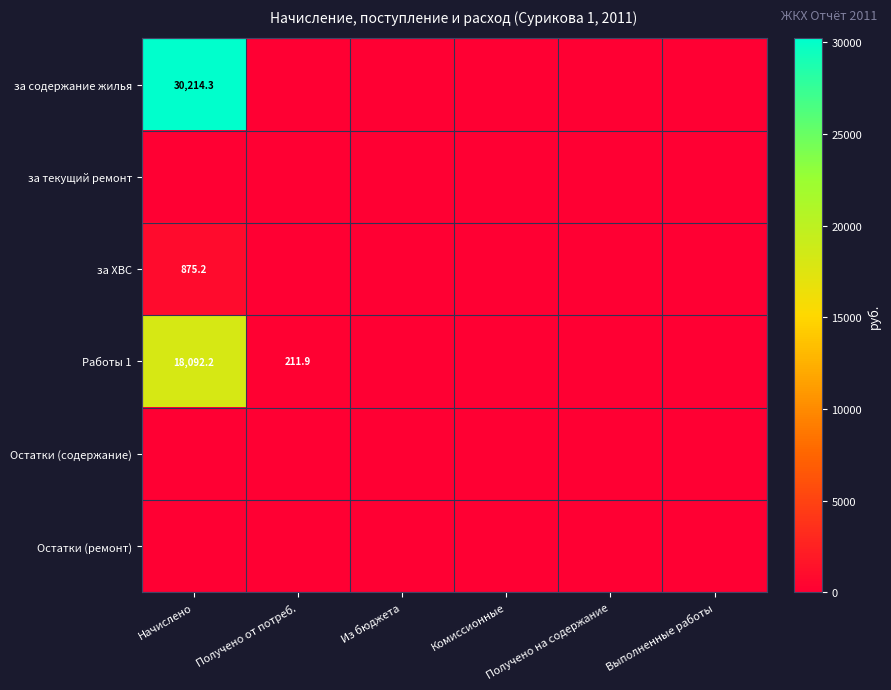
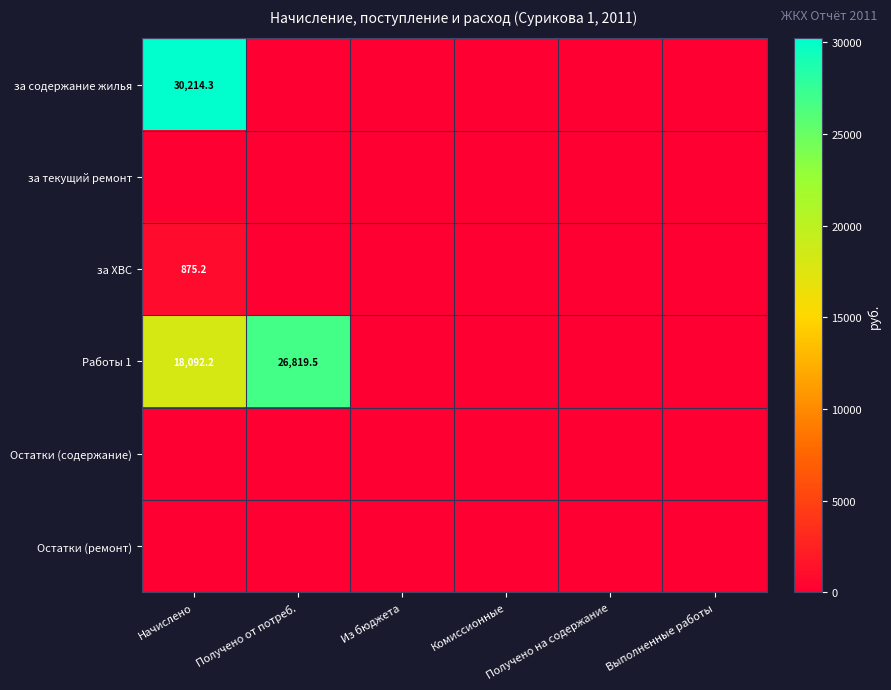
Работы 1, Получено от потреб.: 211.9 -> 26,819.5
